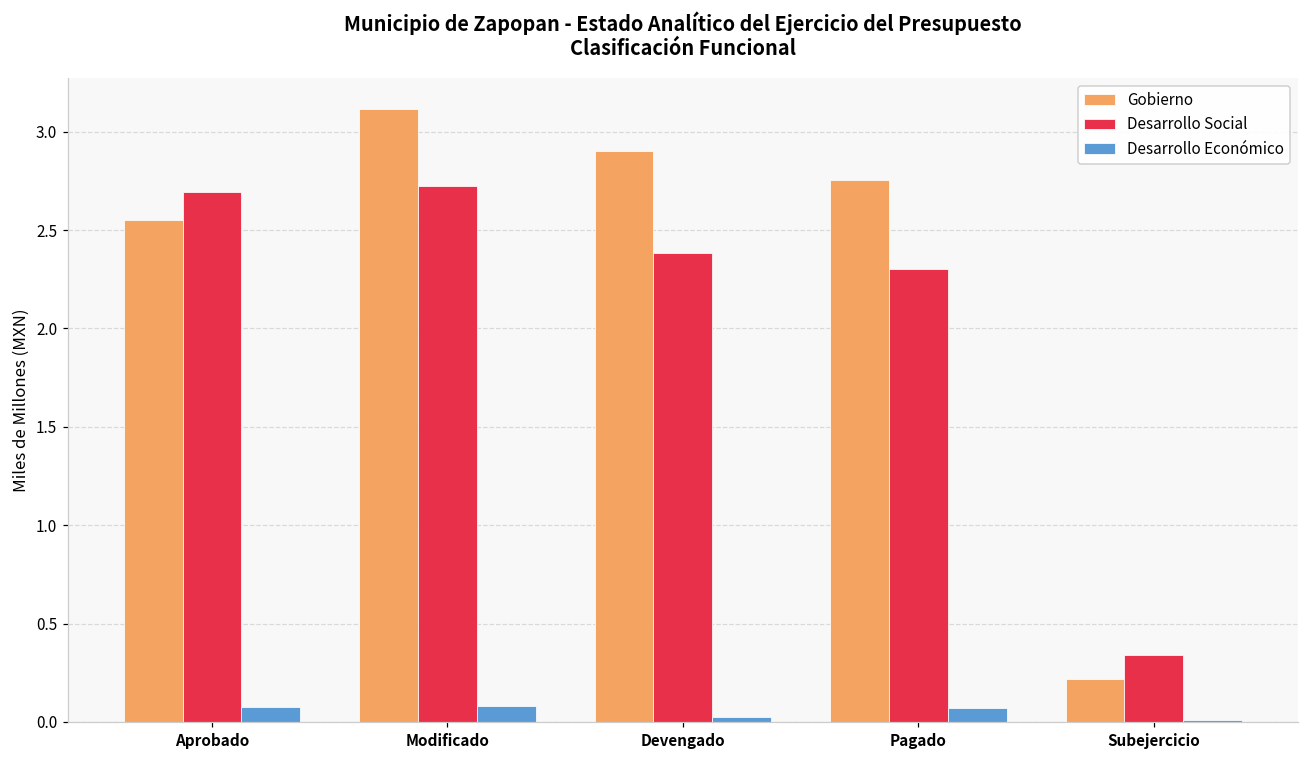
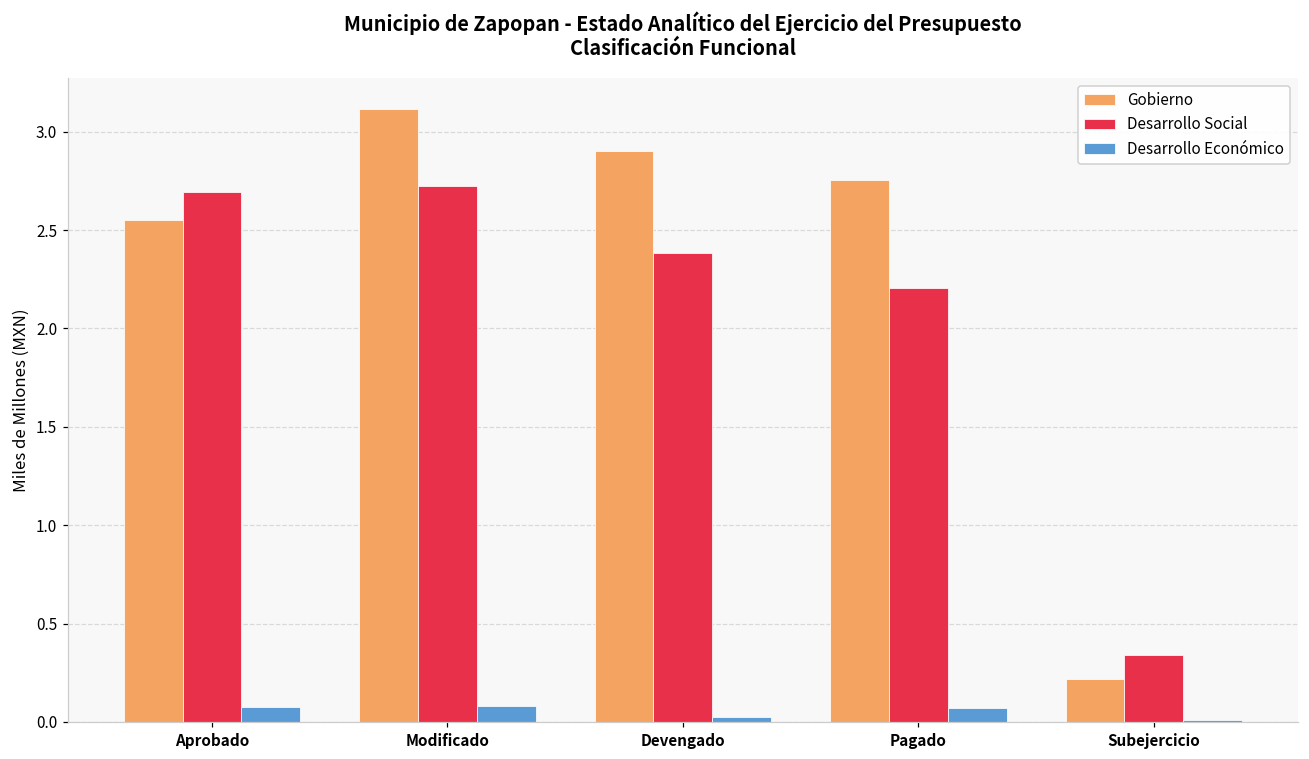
Desarrollo Social, Pagado: 2.30 -> 2.20
